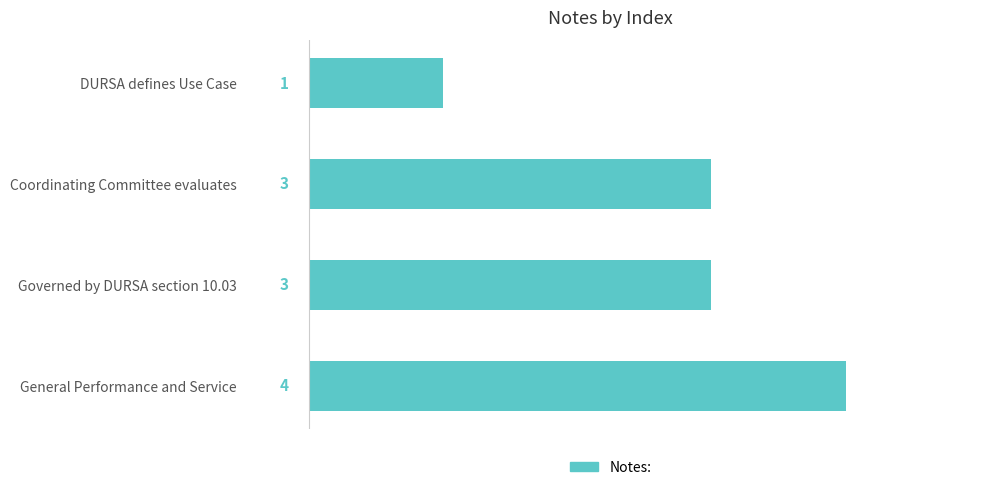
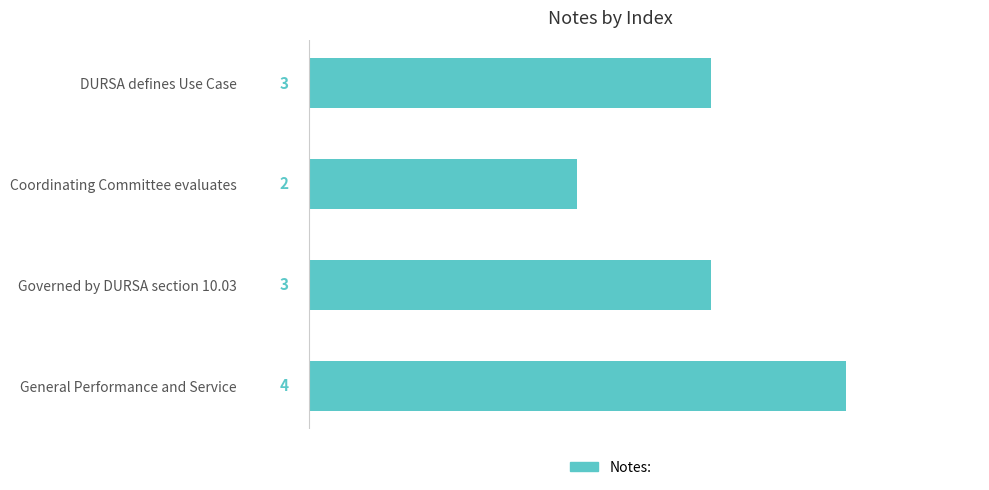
DURSA defines Use Case: 1 -> 3
Coordinating Committee evaluates: 3 -> 2
